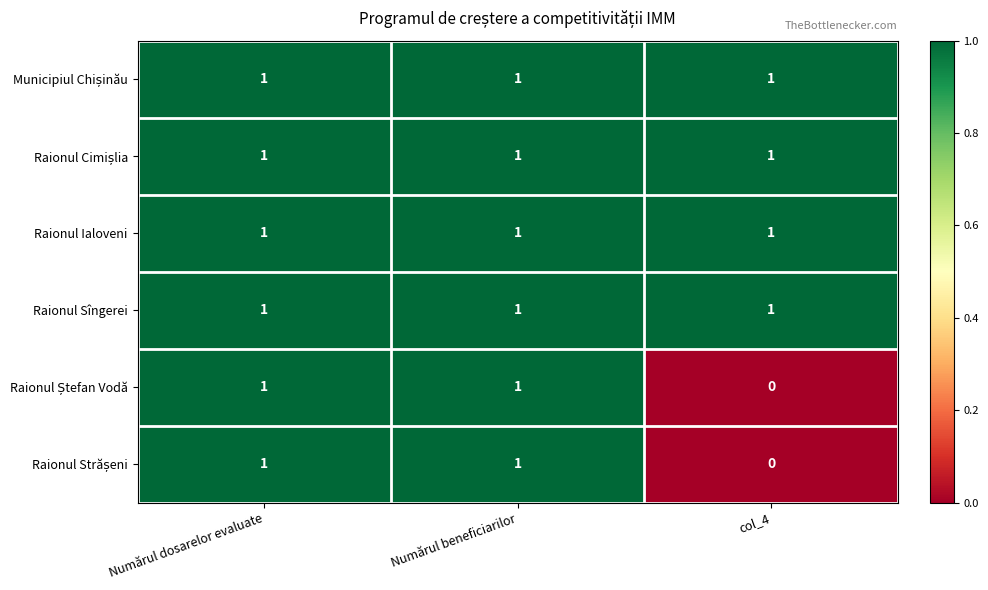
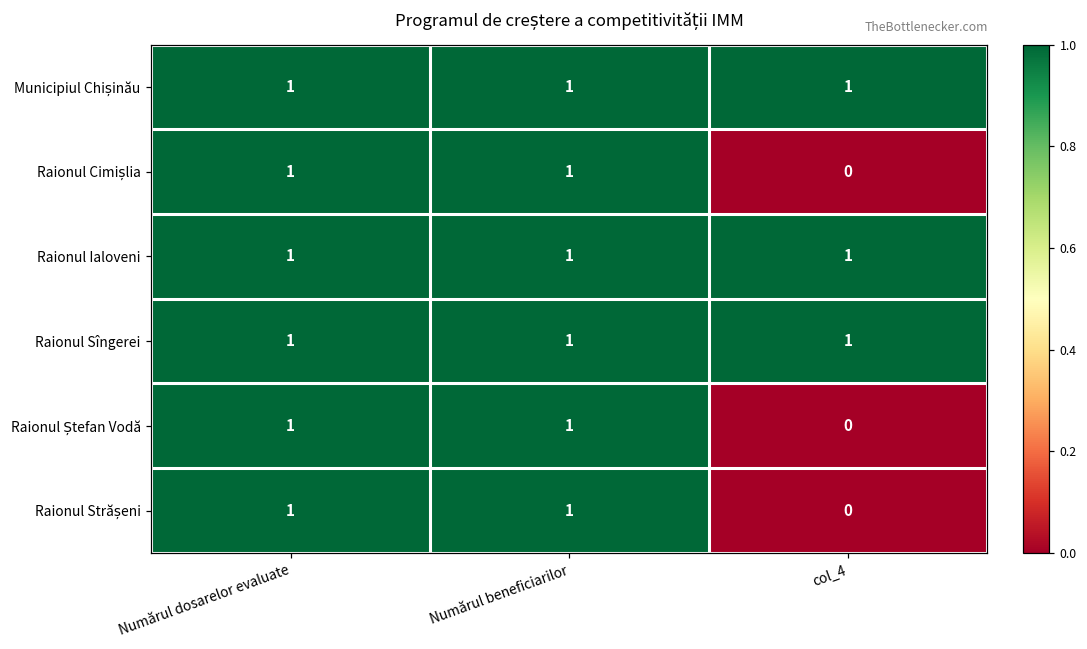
Raionul Cimișlia, col_4: 1 -> 0
